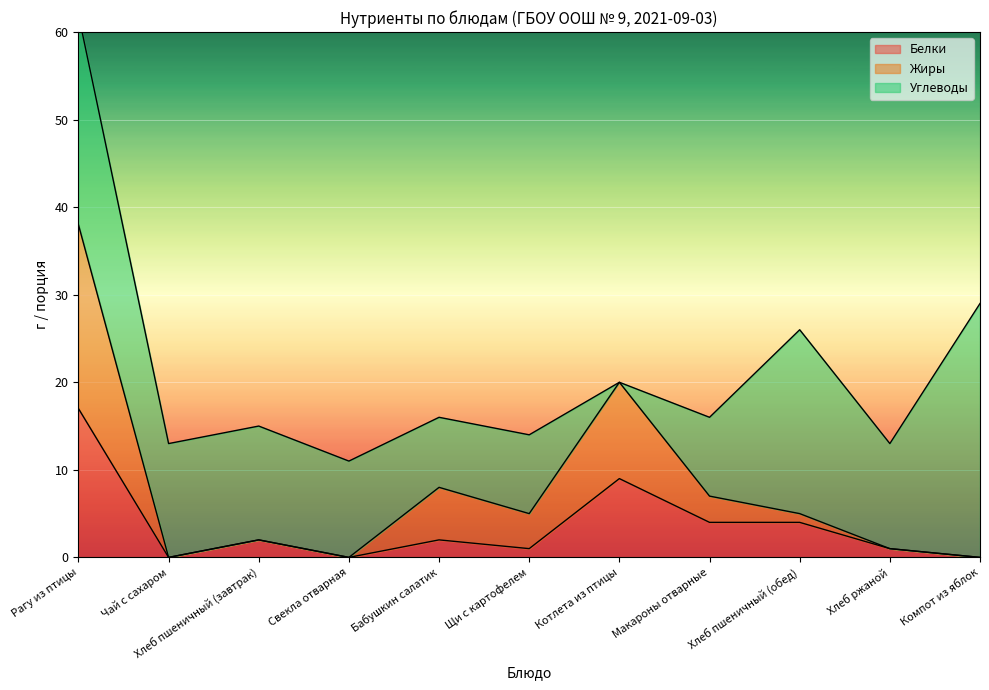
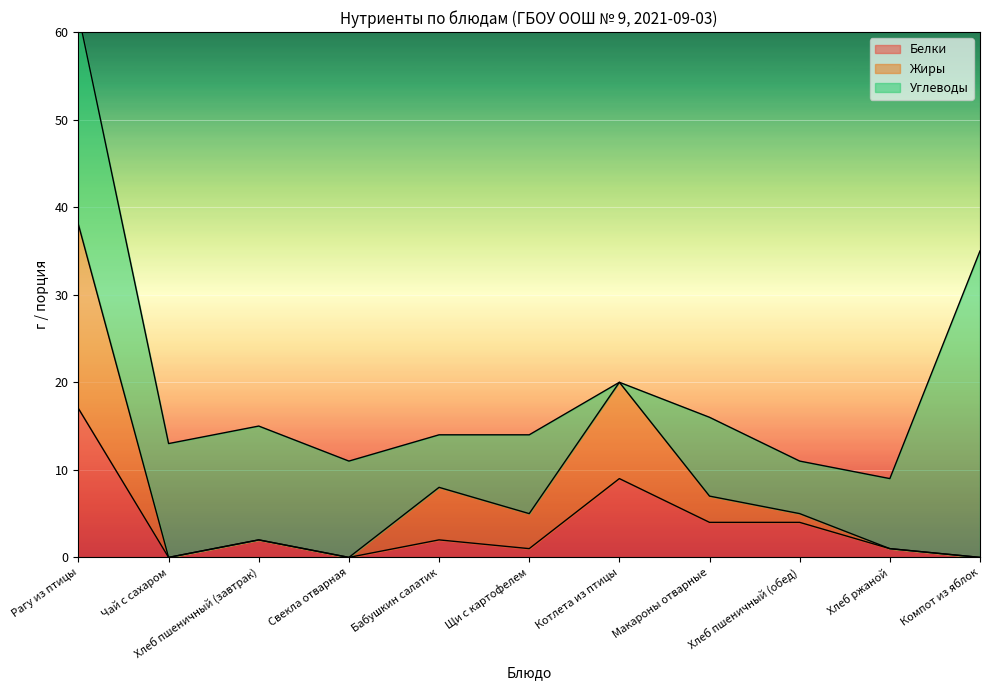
Углеводы, Бабушкин салатик: 8 -> 6
Углеводы, Хлеб пшеничный (обед): 21 -> 6
Углеводы, Хлеб ржаной: 12 -> 8
Углеводы, Компот из яблок: 29 -> 35
